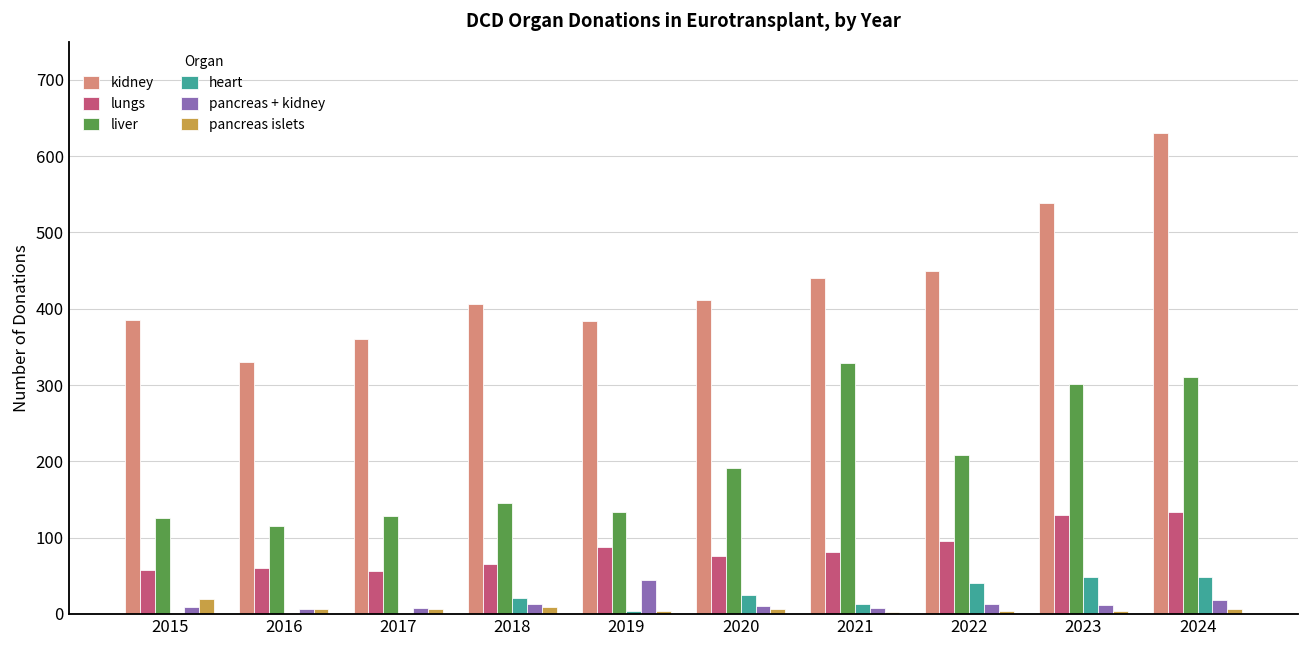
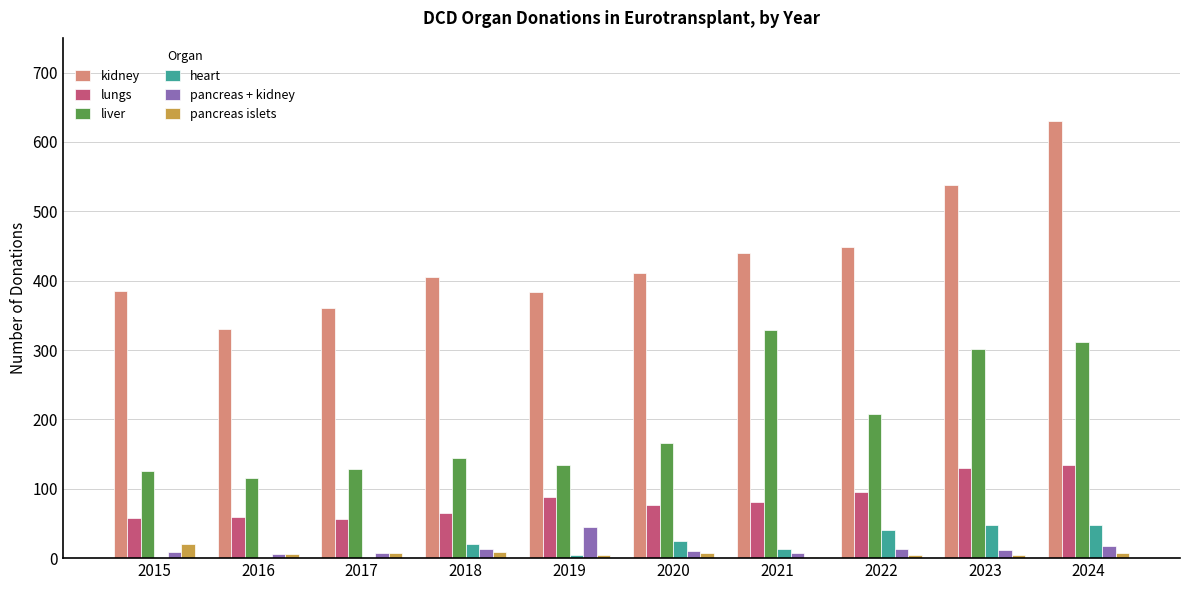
liver, 2020: 190 -> 170
